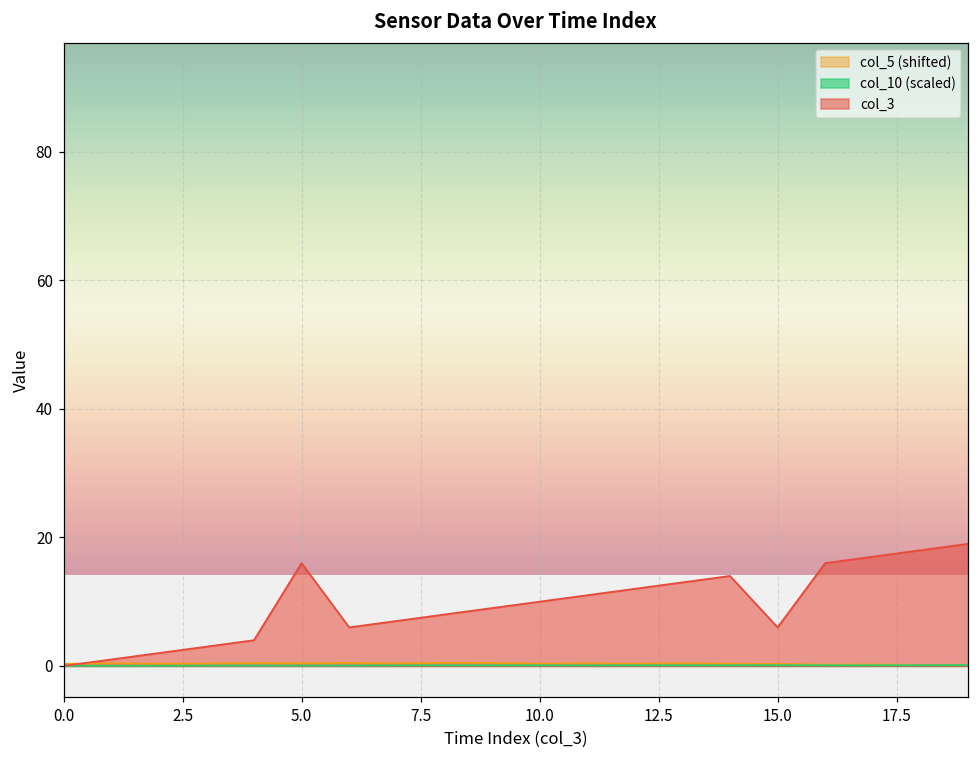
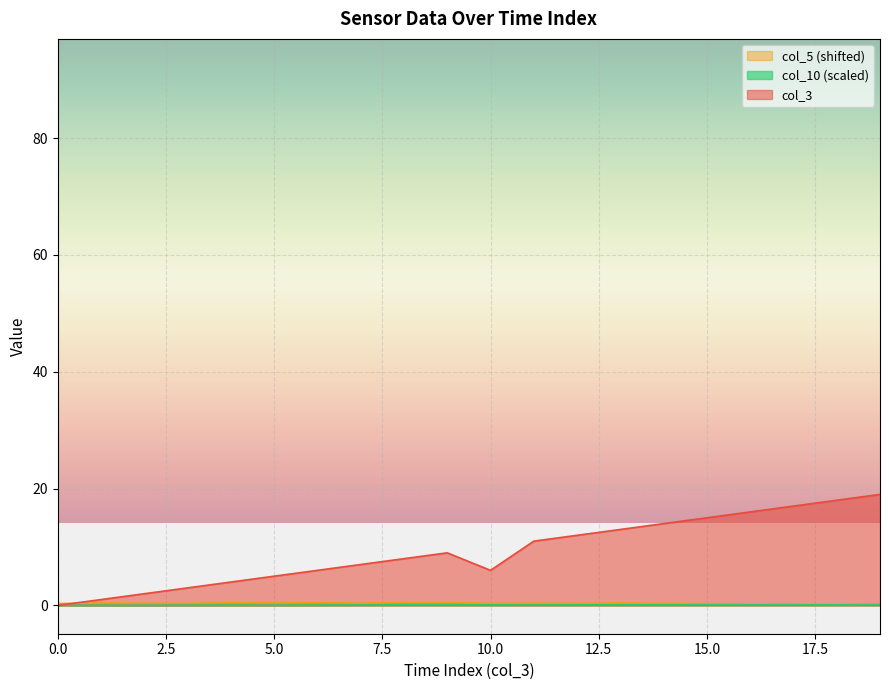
col_3, 5.0: 16 -> 5
col_3, 10.0: 10 -> 6
col_3, 15.0: 6 -> 15
